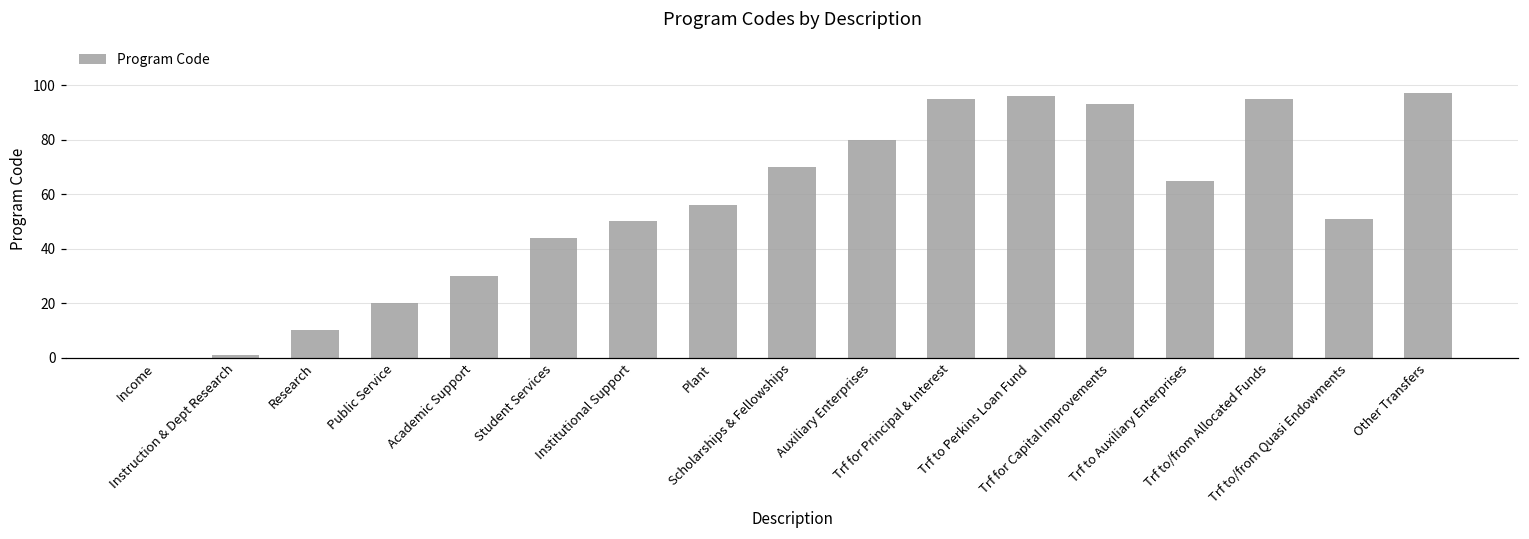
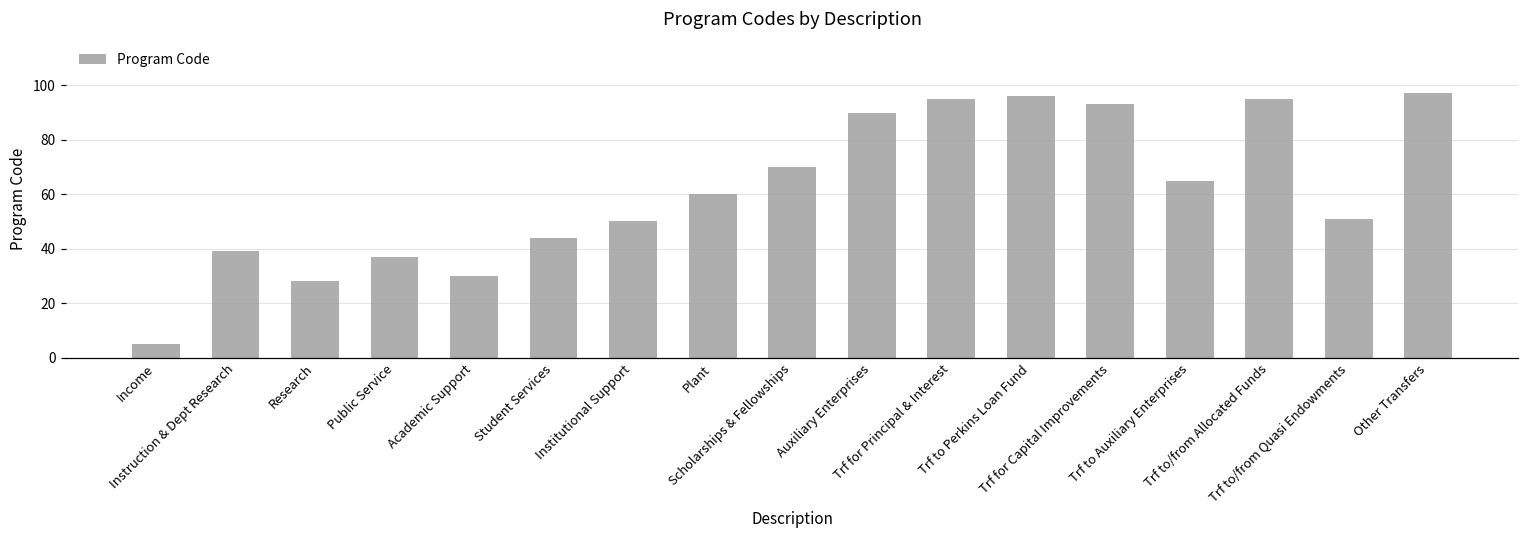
Income: 0 -> 5
Instruction & Dept Research: 1 -> 39
Research: 10 -> 28
Public Service: 20 -> 37
Plant: 56 -> 60
Auxiliary Enterprises: 80 -> 90
